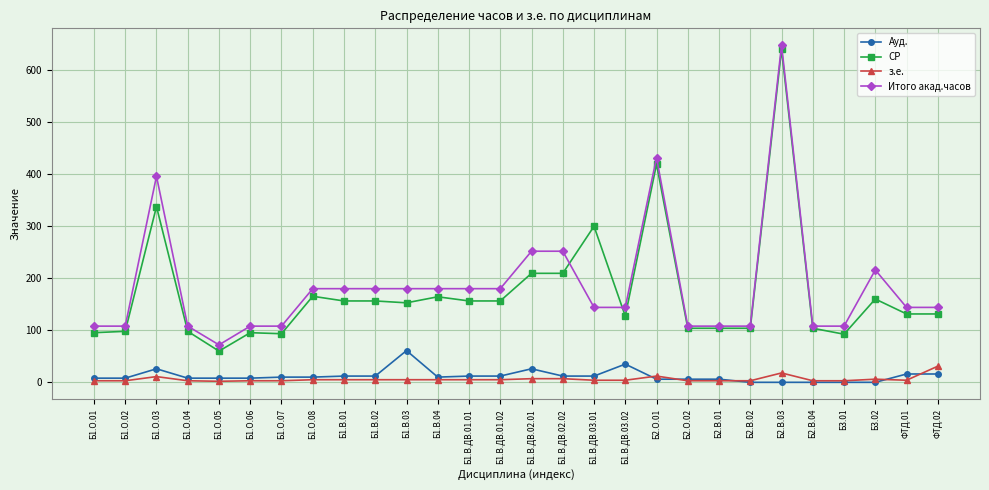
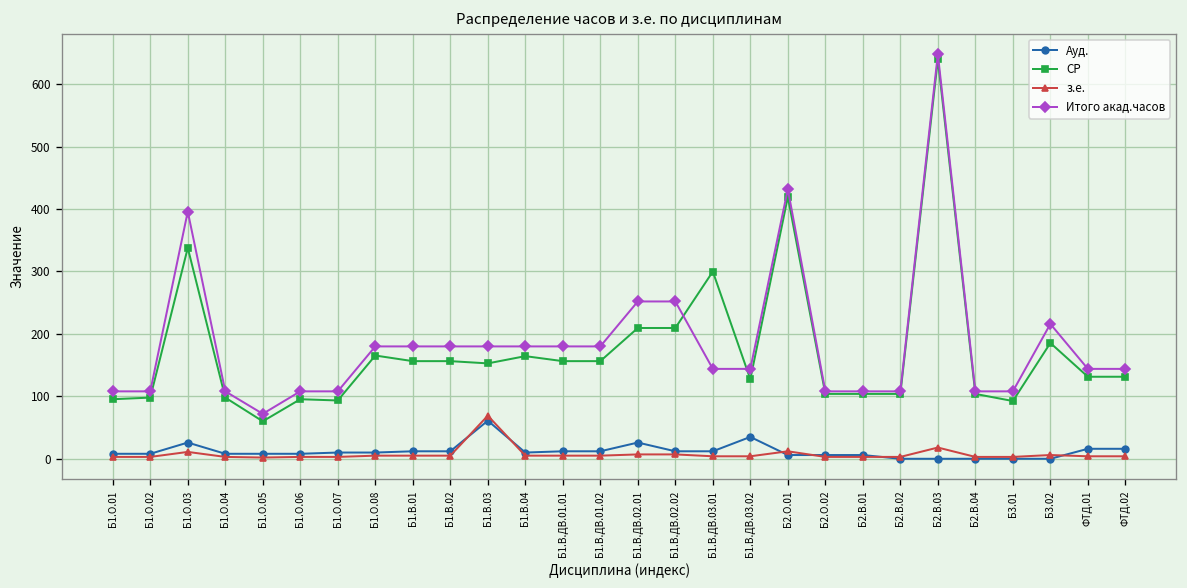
з.е., Б1.В.03: 10 -> 70
СР, Б3.02: 160 -> 190
з.е., ФТД.02: 30 -> 0
